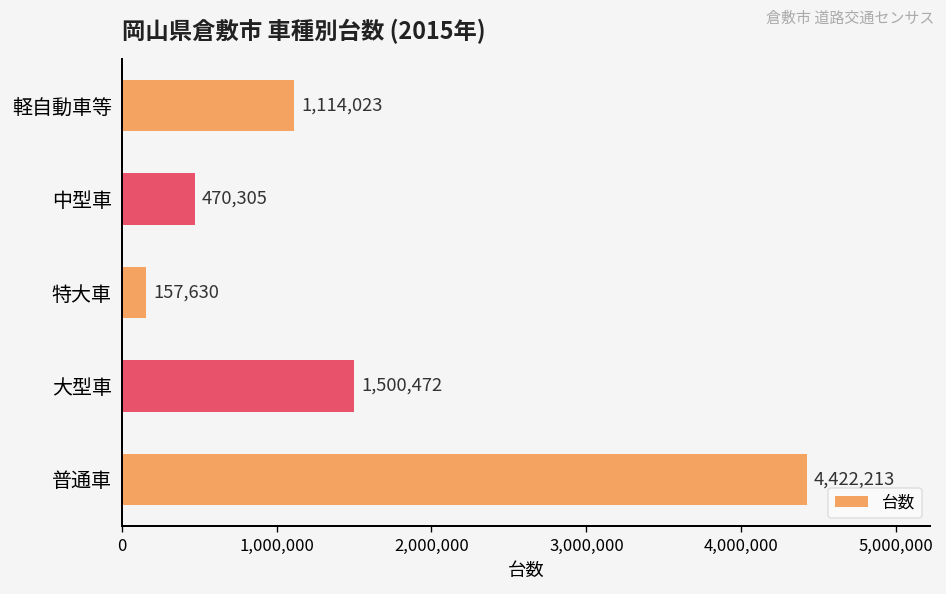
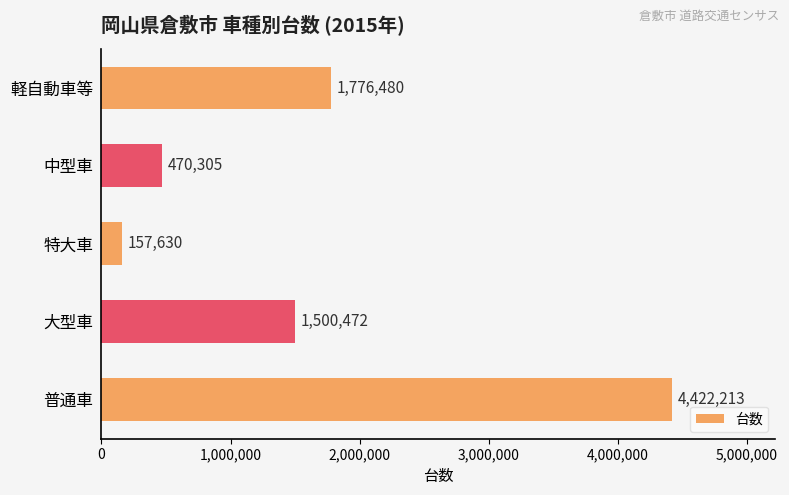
軽自動車等: 1,114,023 -> 1,776,480
